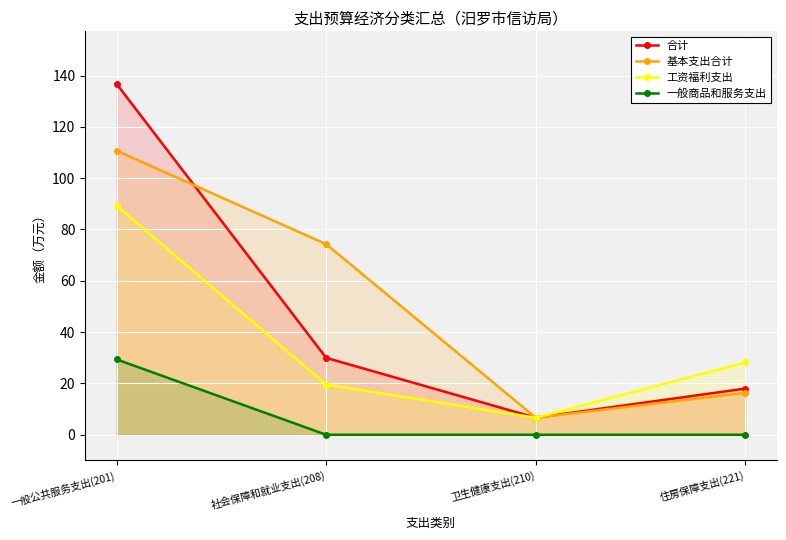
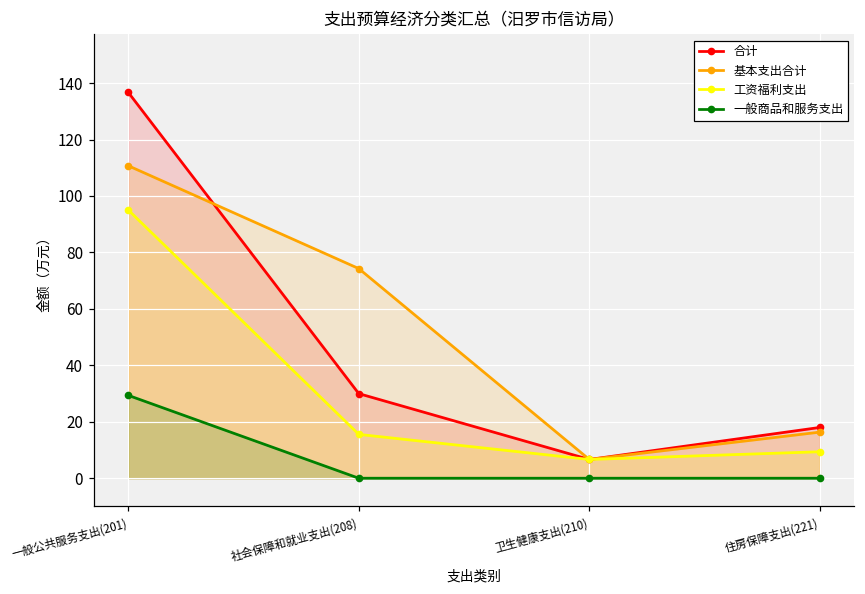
工资福利支出, 一般公共服务支出(201): 89 -> 95
工资福利支出, 社会保障和就业支出(208): 20 -> 16
工资福利支出, 住房保障支出(221): 28 -> 9
